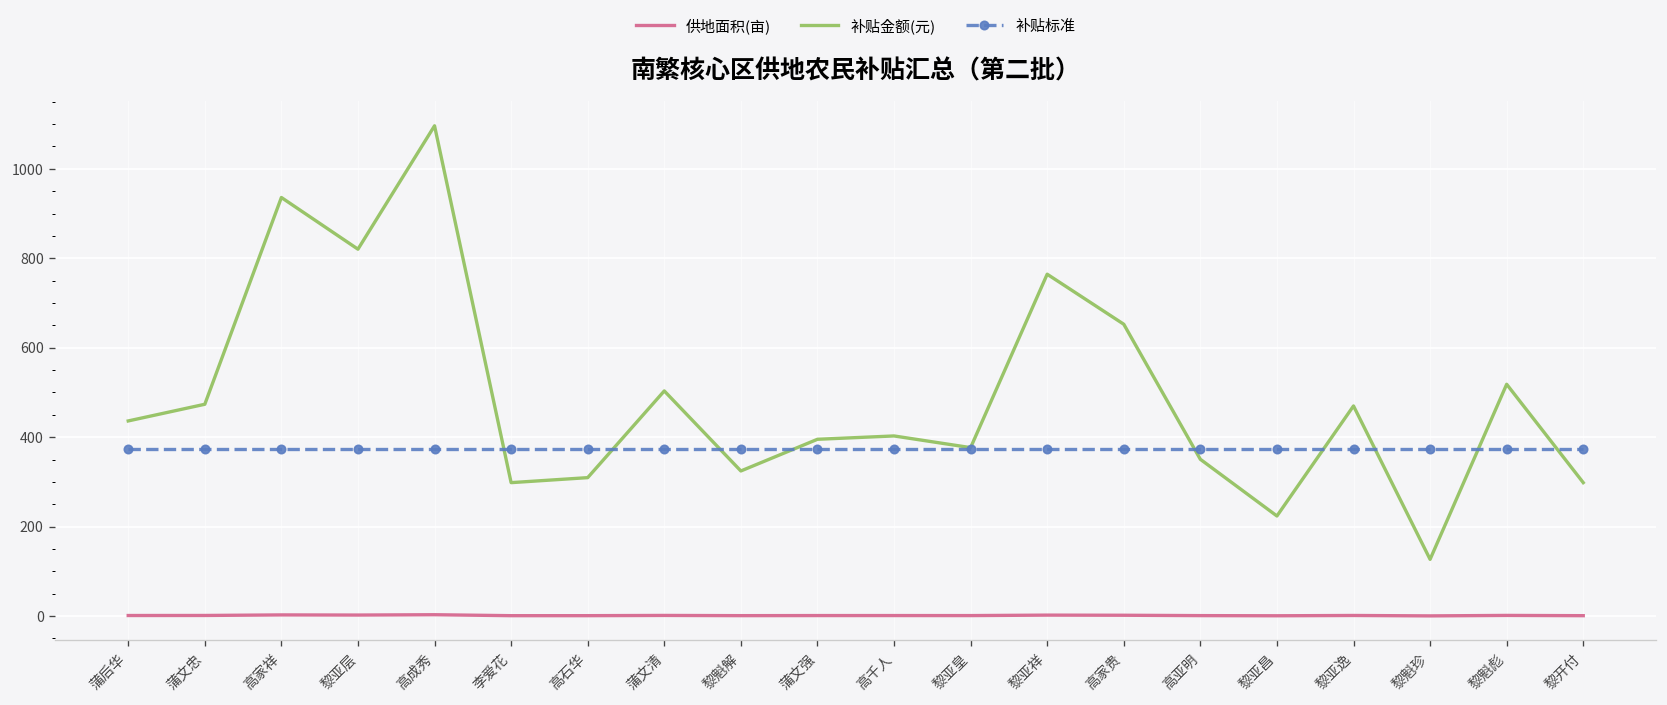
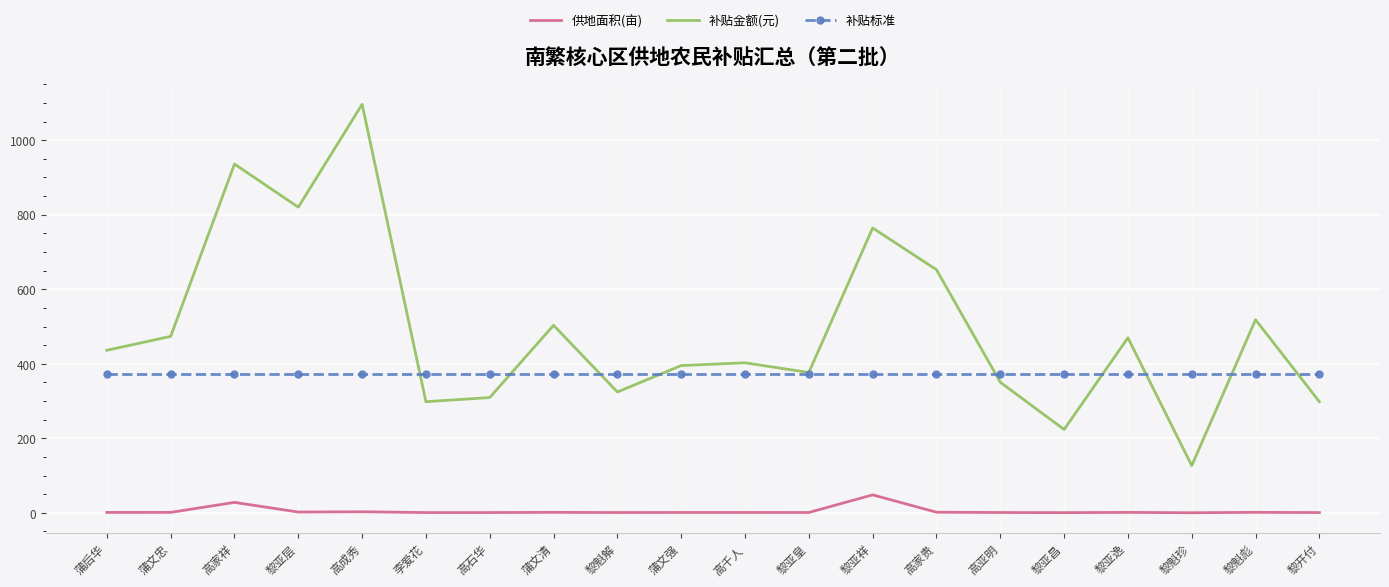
供地面积(亩), 高家祥: 0 -> 30
供地面积(亩), 黎亚祥: 0 -> 50
